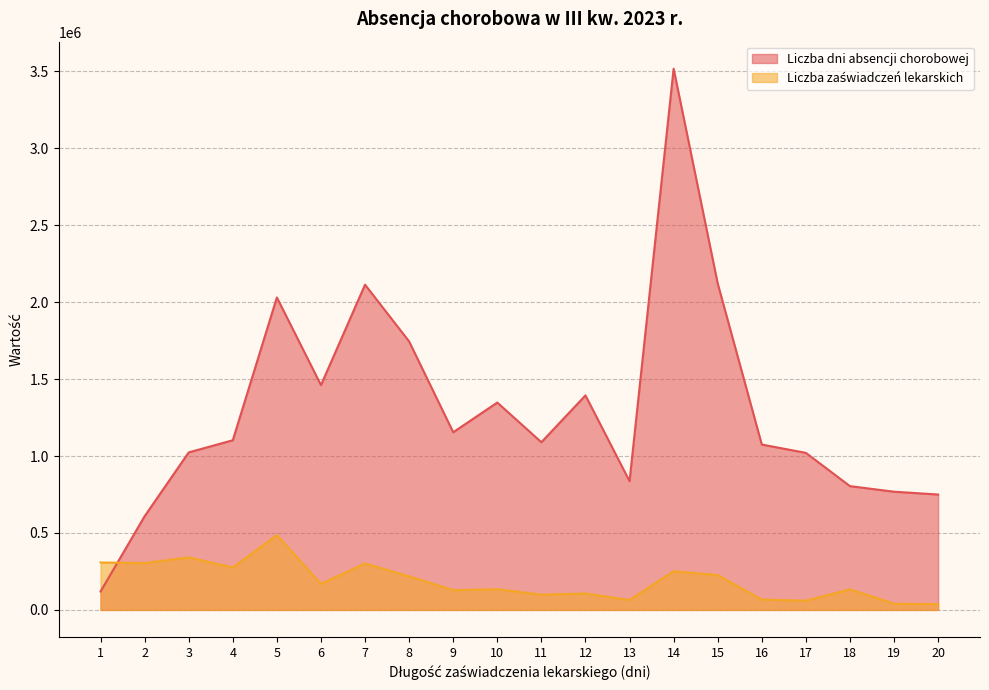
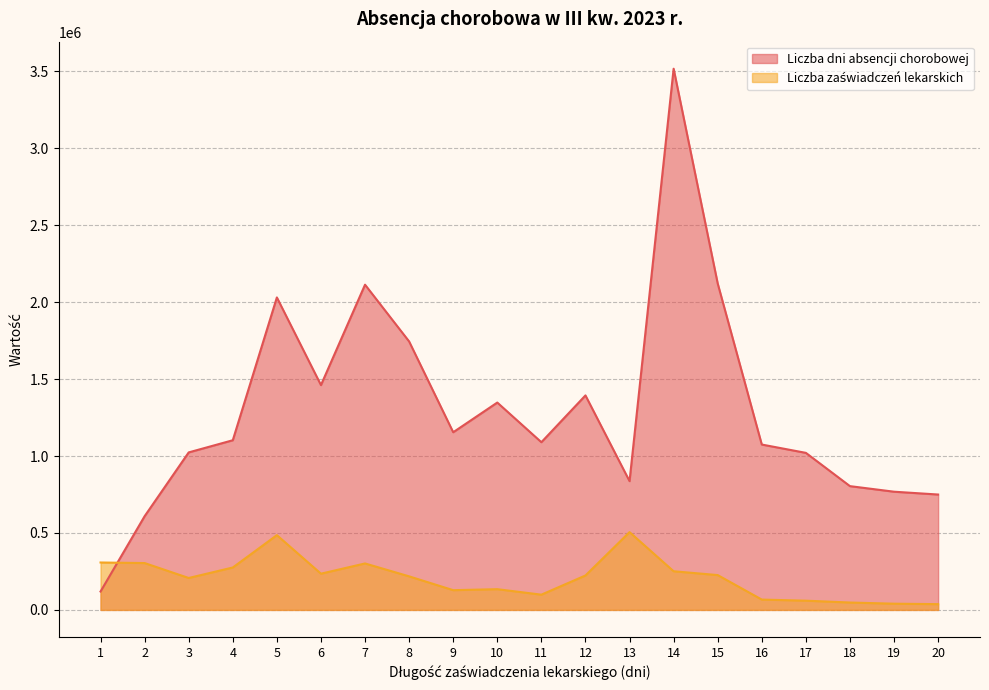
Liczba zaświadczeń lekarskich, 3: 340000 -> 210000
Liczba zaświadczeń lekarskich, 6: 170000 -> 240000
Liczba zaświadczeń lekarskich, 12: 110000 -> 220000
Liczba zaświadczeń lekarskich, 13: 60000 -> 510000
Liczba zaświadczeń lekarskich, 18: 130000 -> 50000
